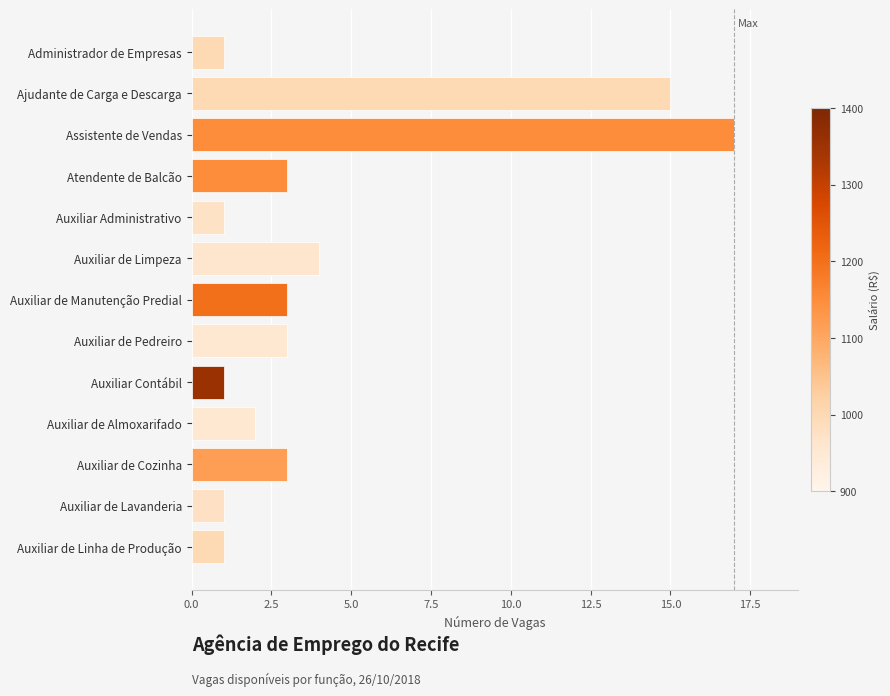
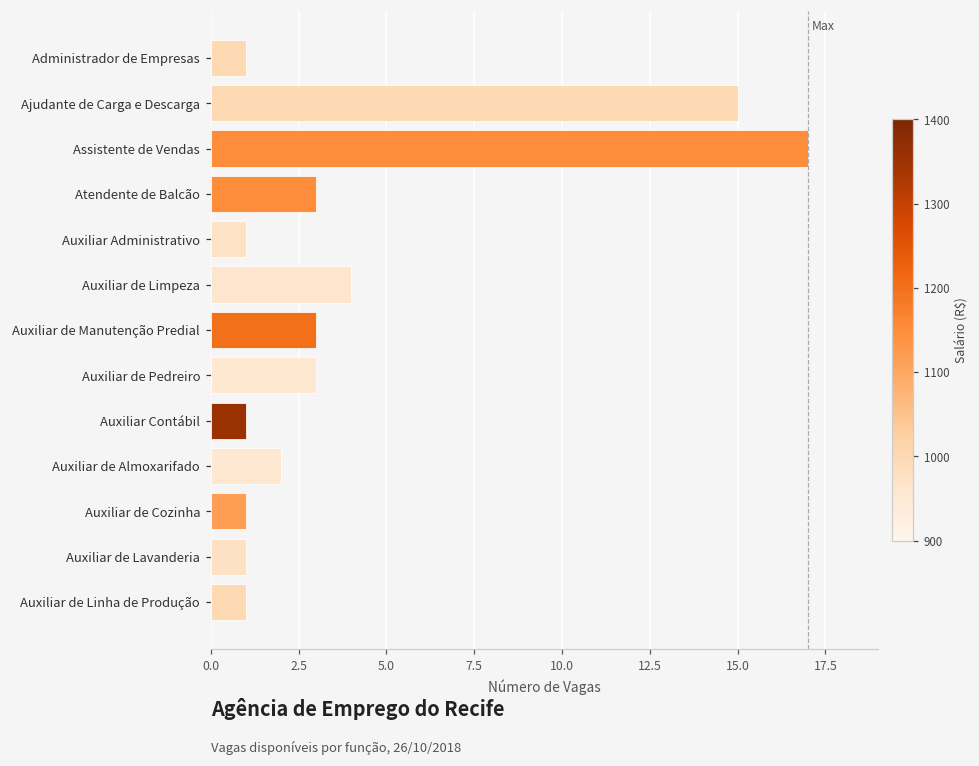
Auxiliar de Cozinha: 3 -> 1
